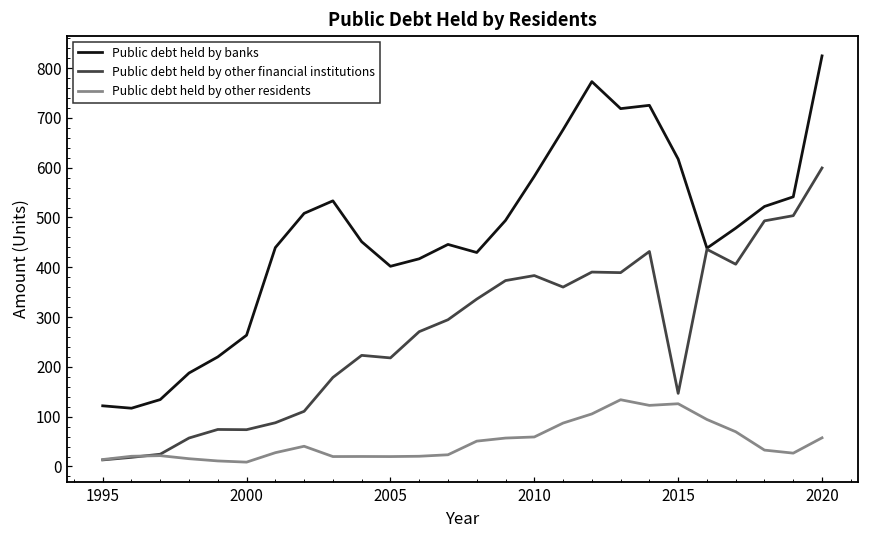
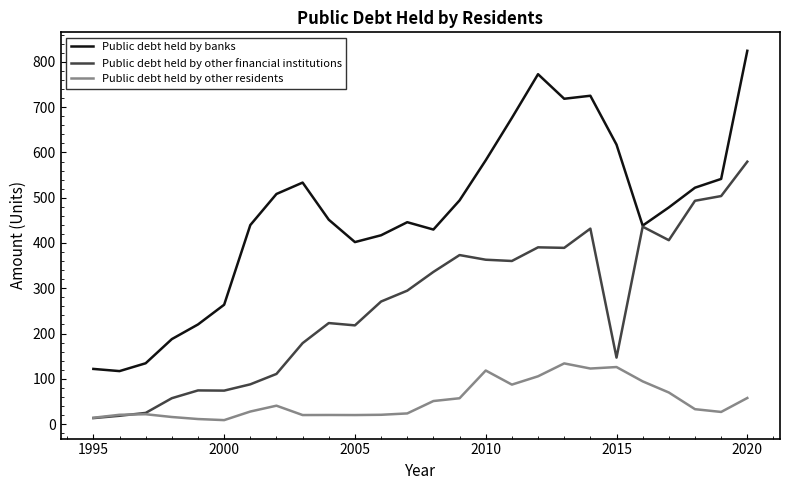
Public debt held by other financial institutions, 2010: 380 -> 360
Public debt held by other residents, 2010: 60 -> 120
Public debt held by other financial institutions, 2020: 600 -> 580
